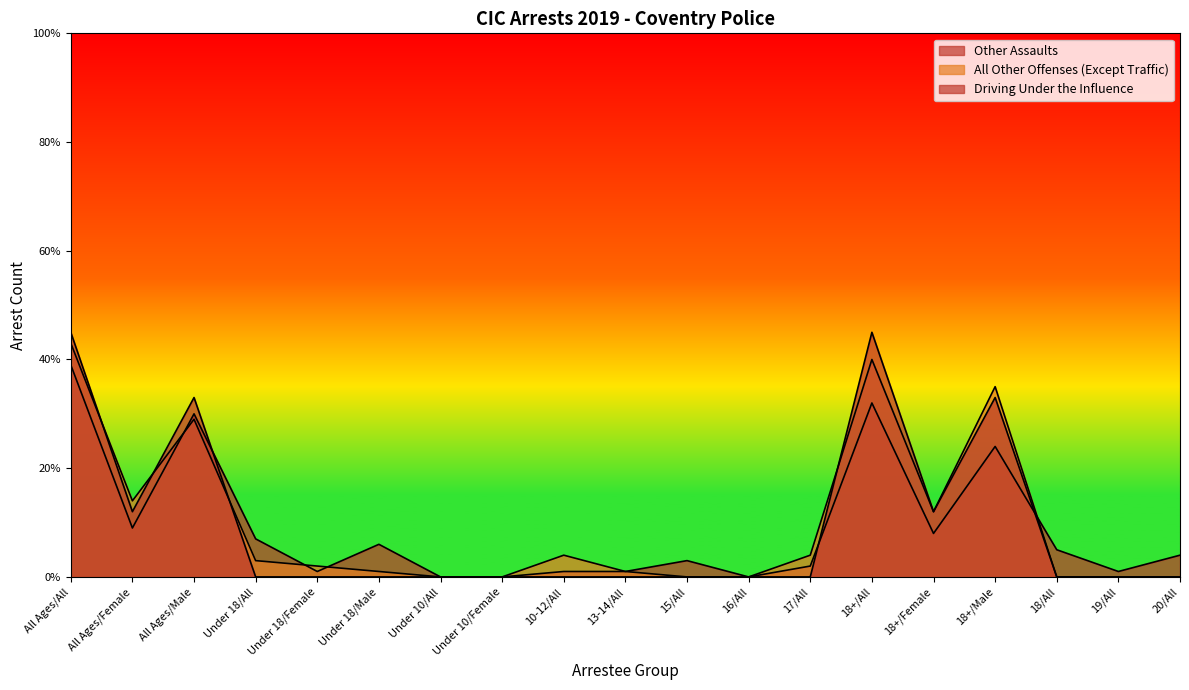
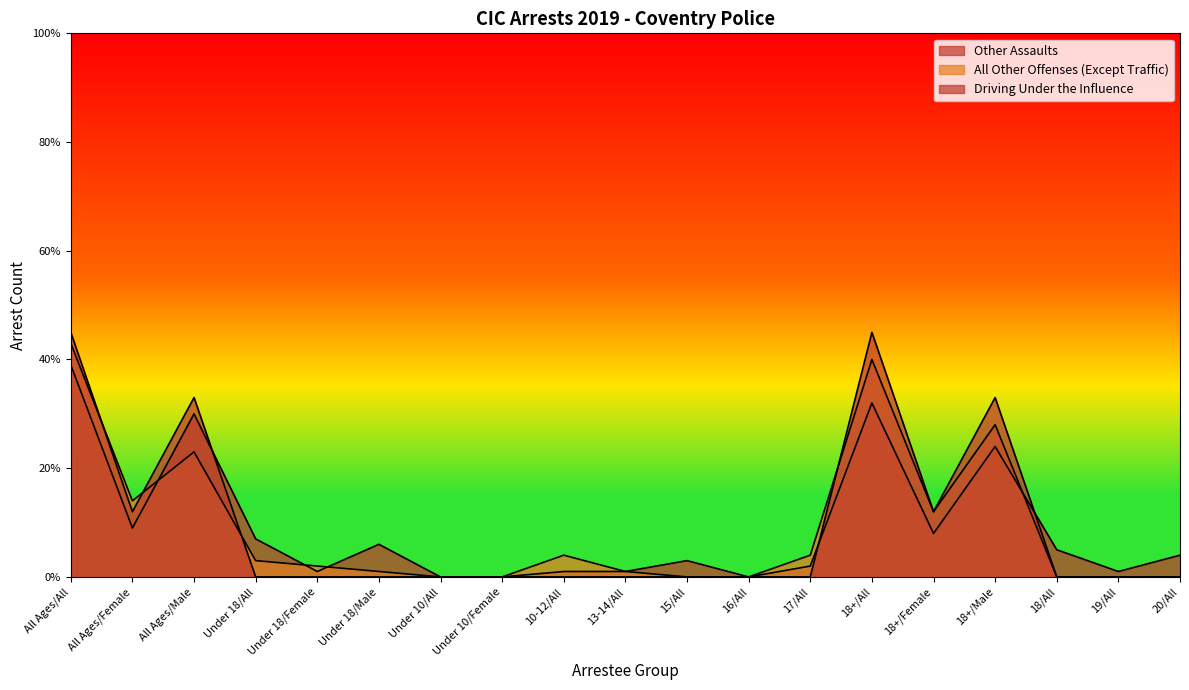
All Other Offenses (Except Traffic), All Ages/Male: 29% -> 23%
All Other Offenses (Except Traffic), 18+/Male: 35% -> 28%
